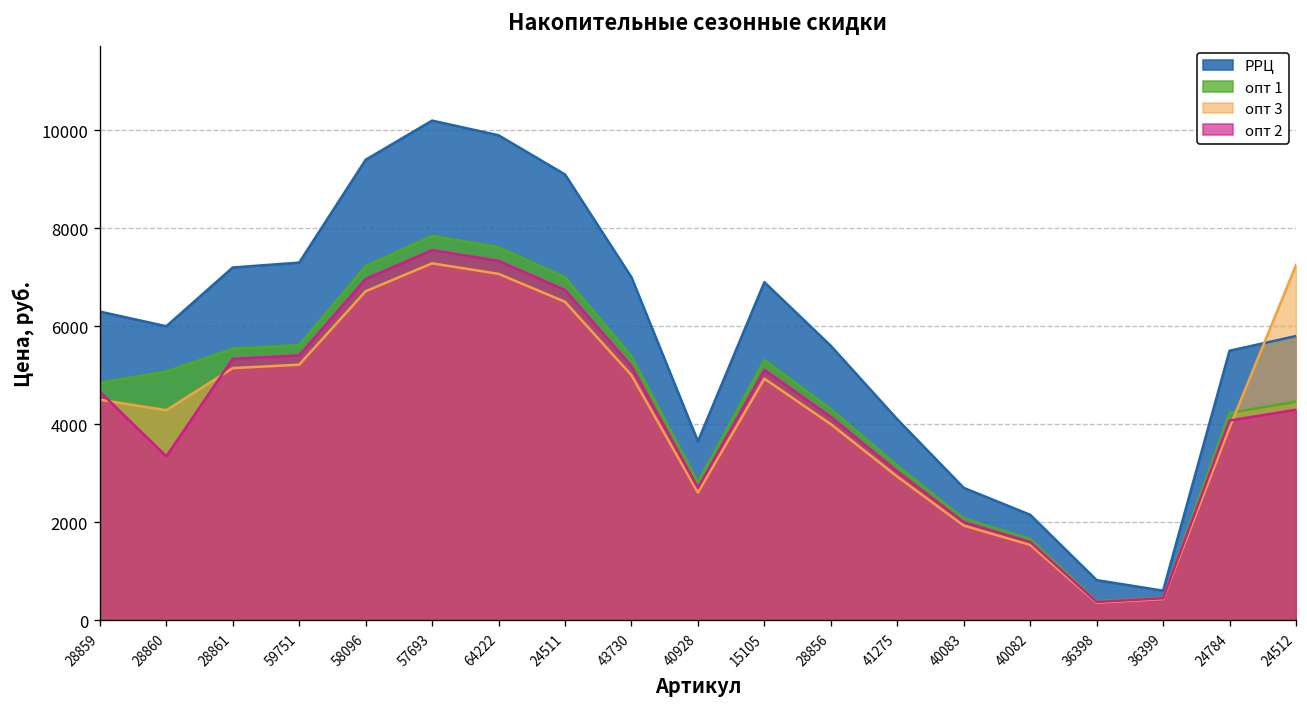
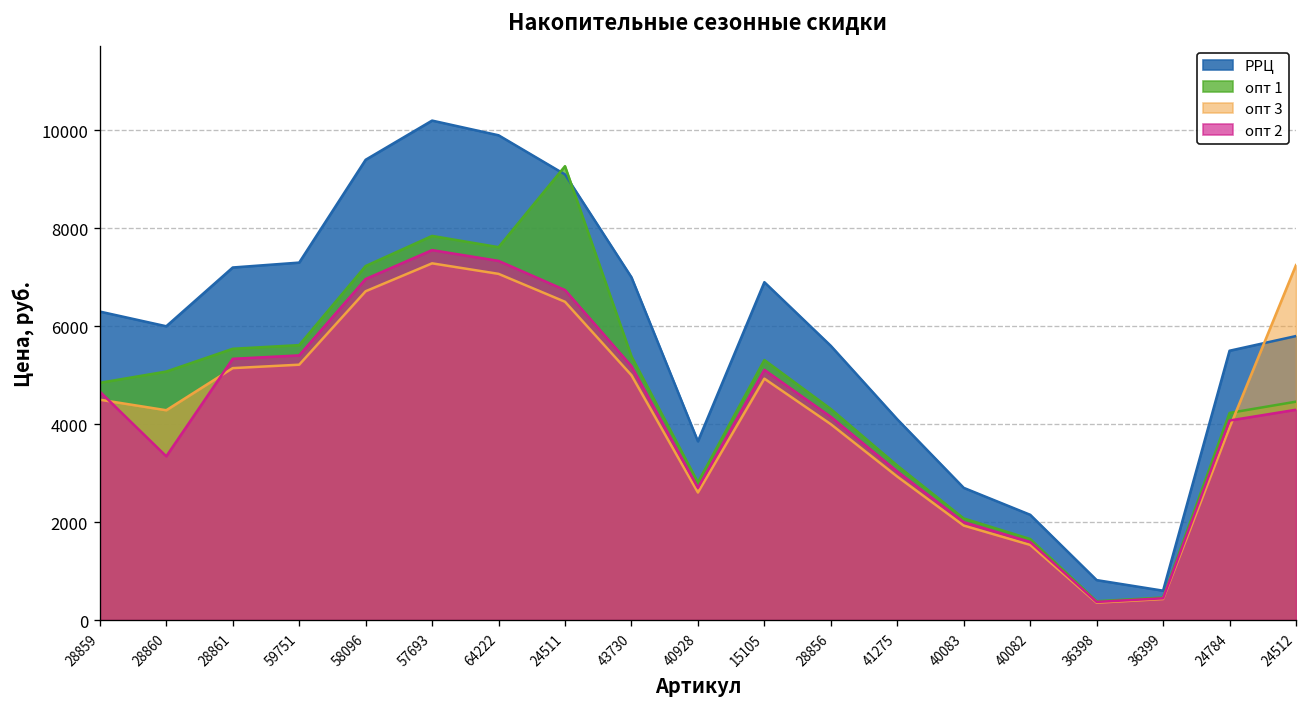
опт 1, 24511: 7000 -> 9300
